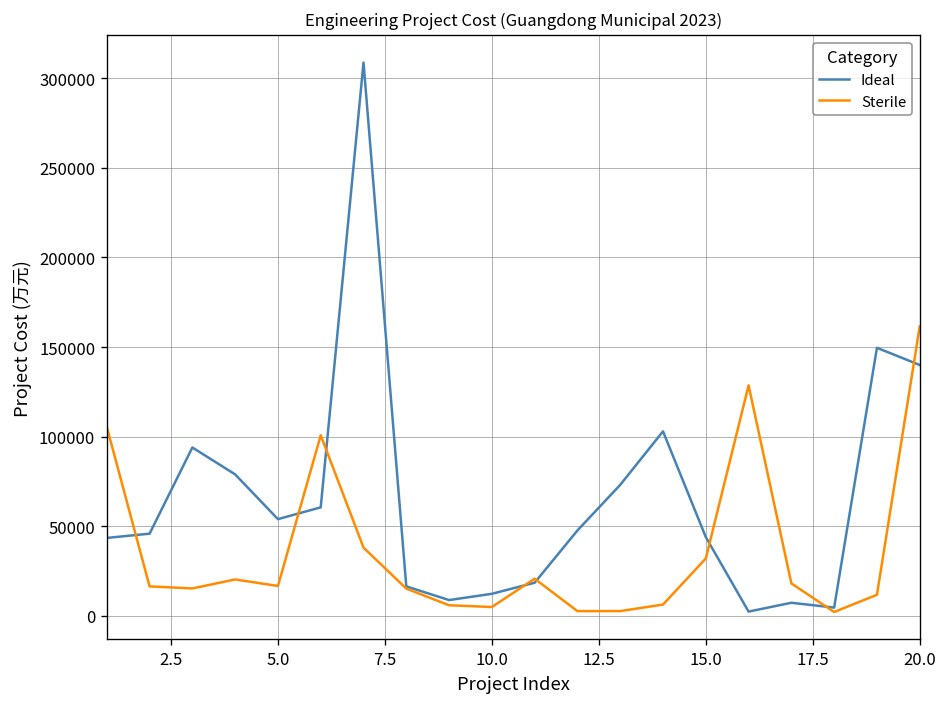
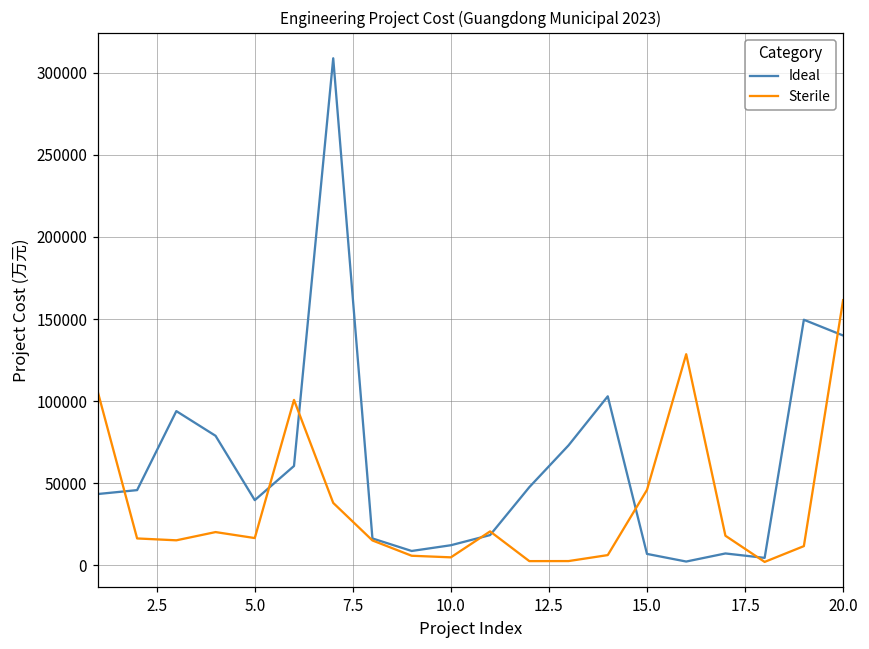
Ideal, 5.0: 54000 -> 40000
Ideal, 15.0: 44000 -> 7000
Sterile, 15.0: 32000 -> 46000
